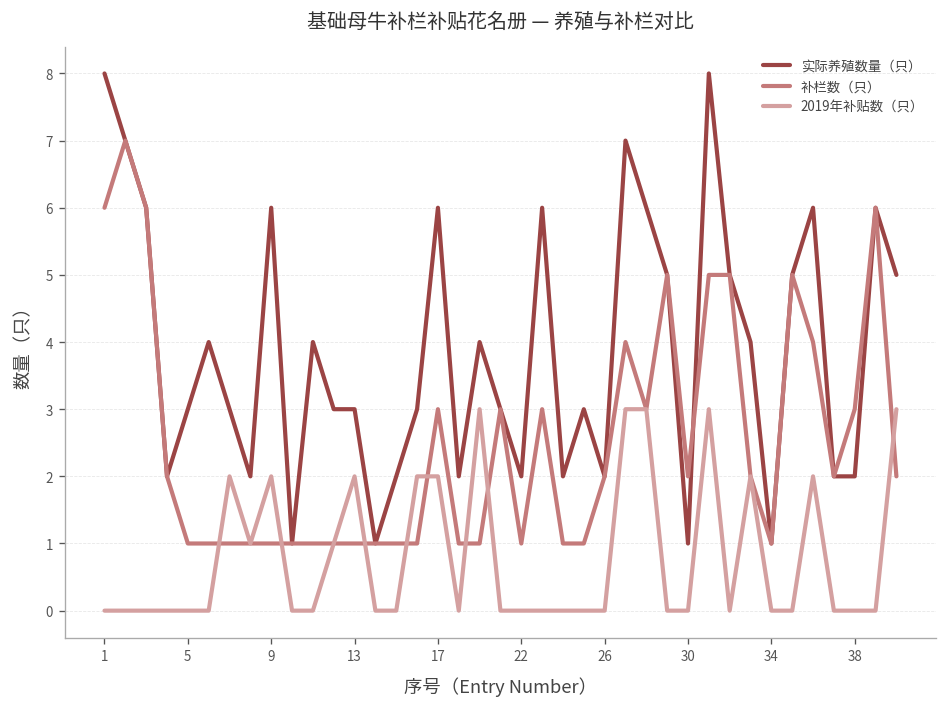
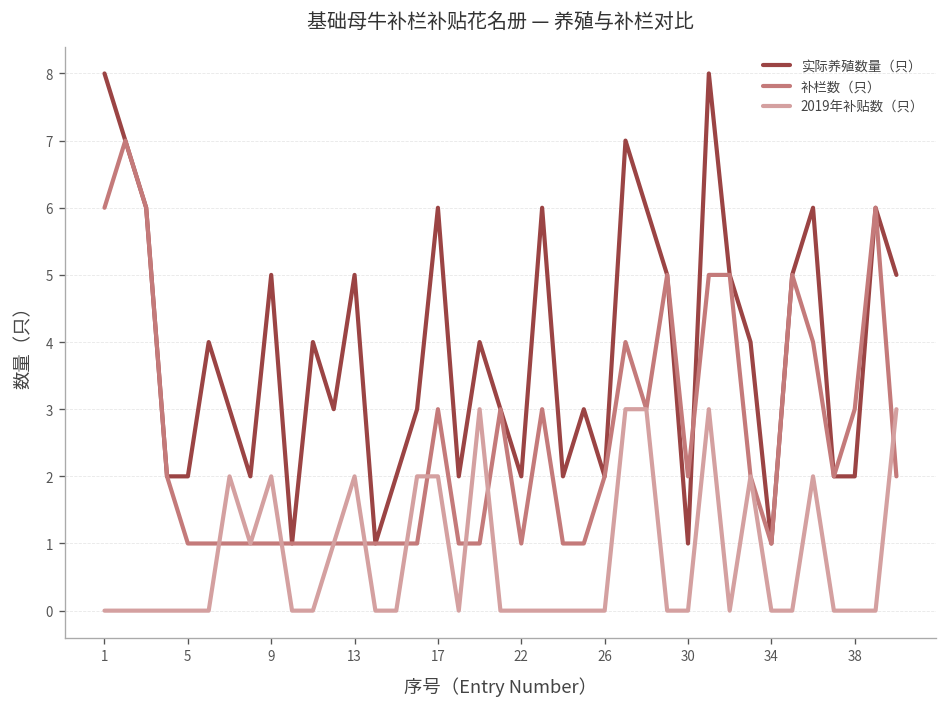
实际养殖数量（只）, 5: 3 -> 2
实际养殖数量（只）, 9: 6 -> 5
实际养殖数量（只）, 13: 3 -> 5
